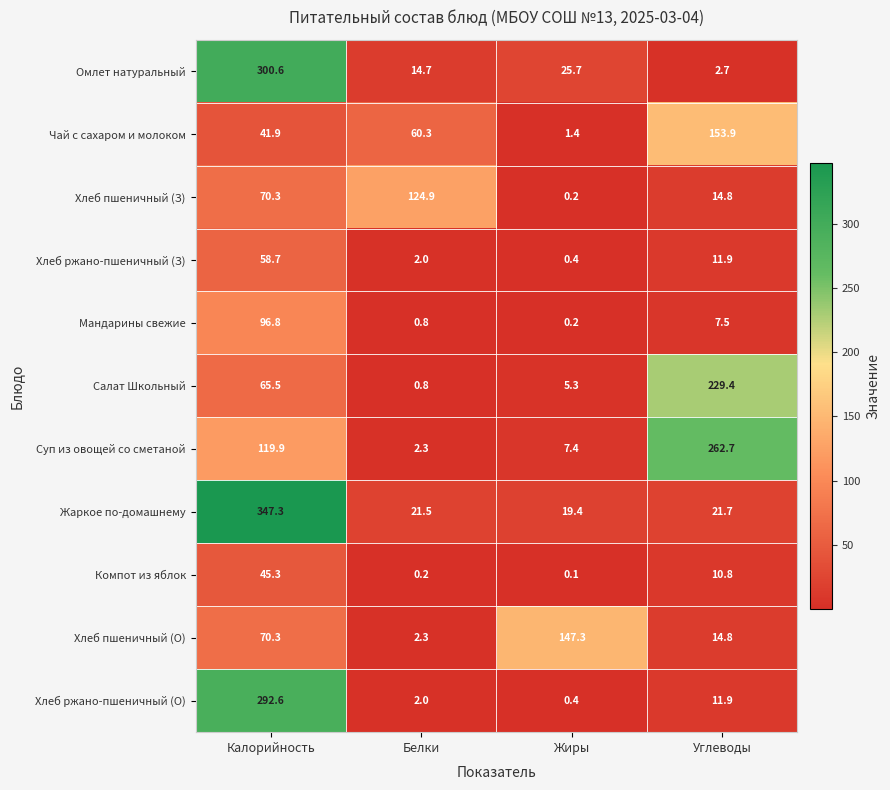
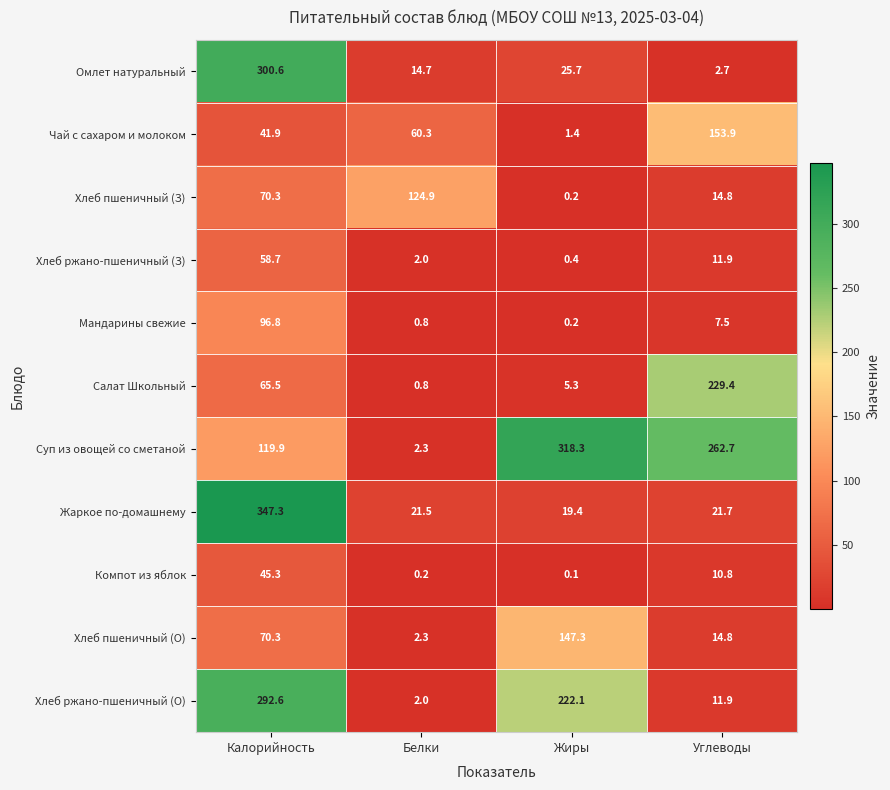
Суп из овощей со сметаной, Жиры: 7.4 -> 318.3
Хлеб ржано-пшеничный (О), Жиры: 0.4 -> 222.1
